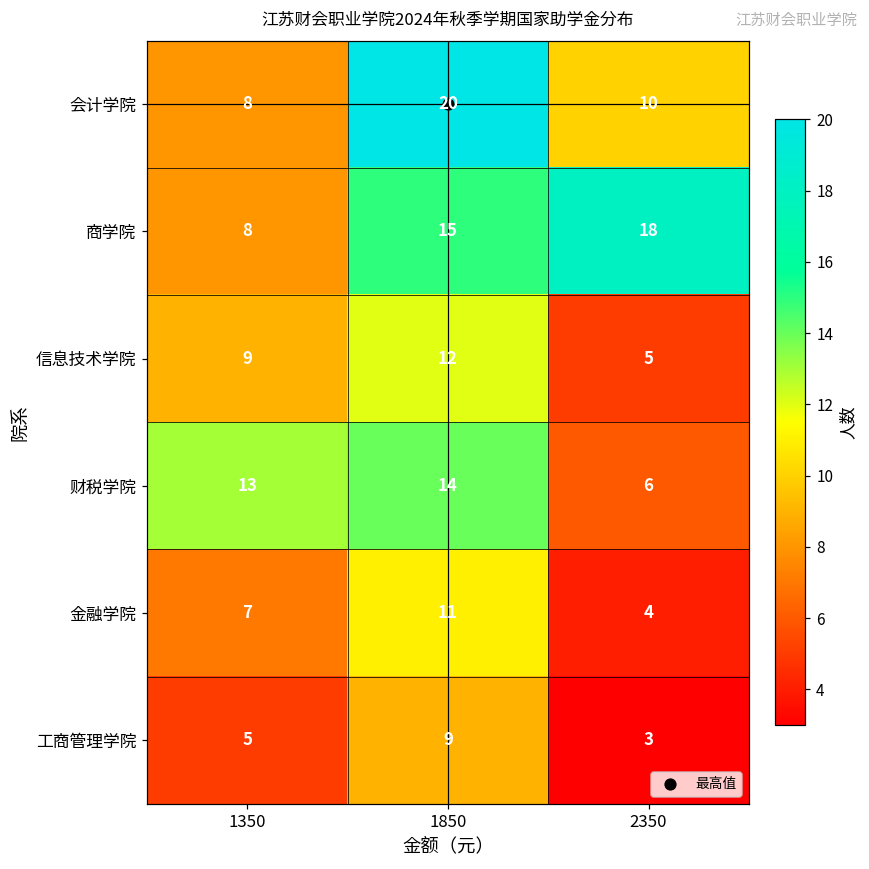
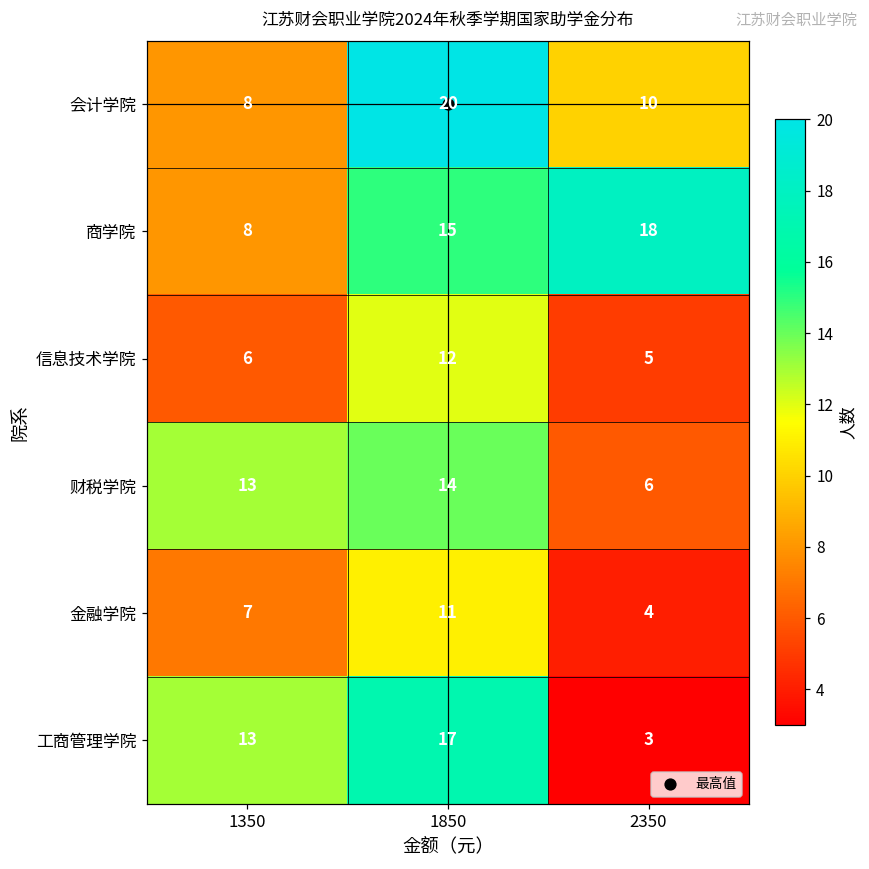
信息技术学院, 1350: 9 -> 6
工商管理学院, 1350: 5 -> 13
工商管理学院, 1850: 9 -> 17
